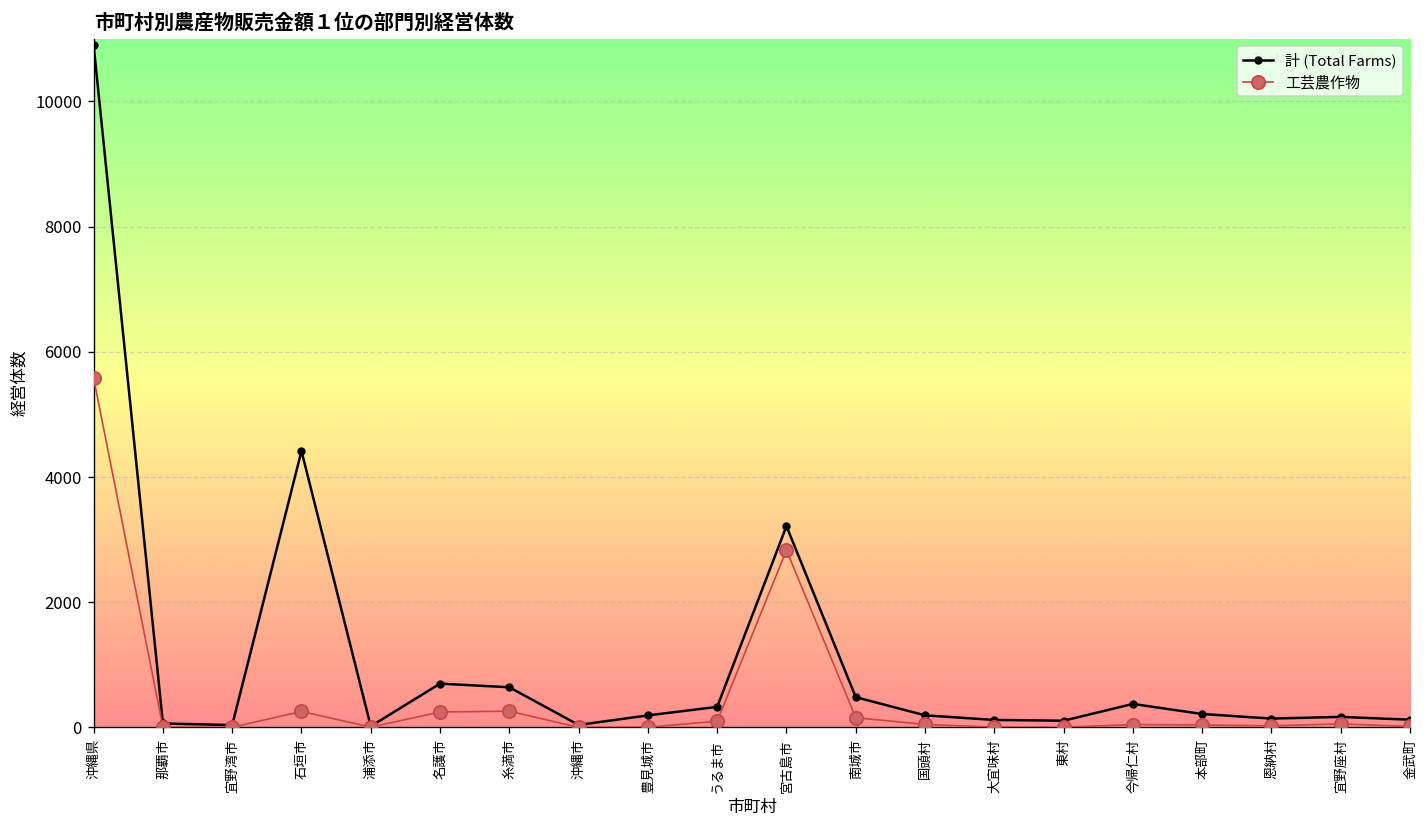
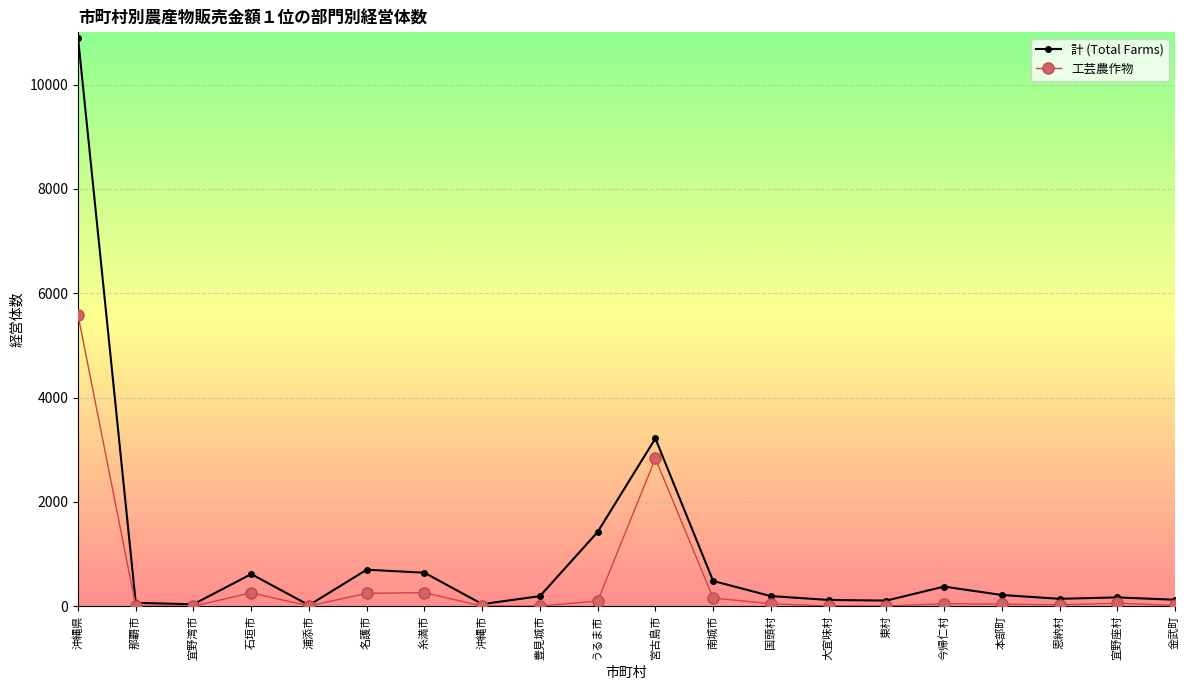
計 (Total Farms), 石垣市: 4400 -> 600
計 (Total Farms), うるま市: 300 -> 1400
